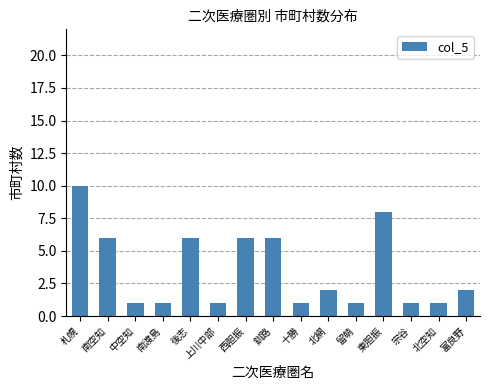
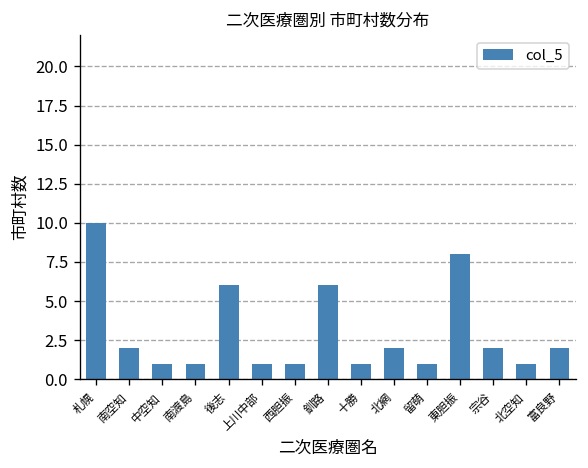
南空知: 6 -> 2
西胆振: 6 -> 1
宗谷: 1 -> 2
